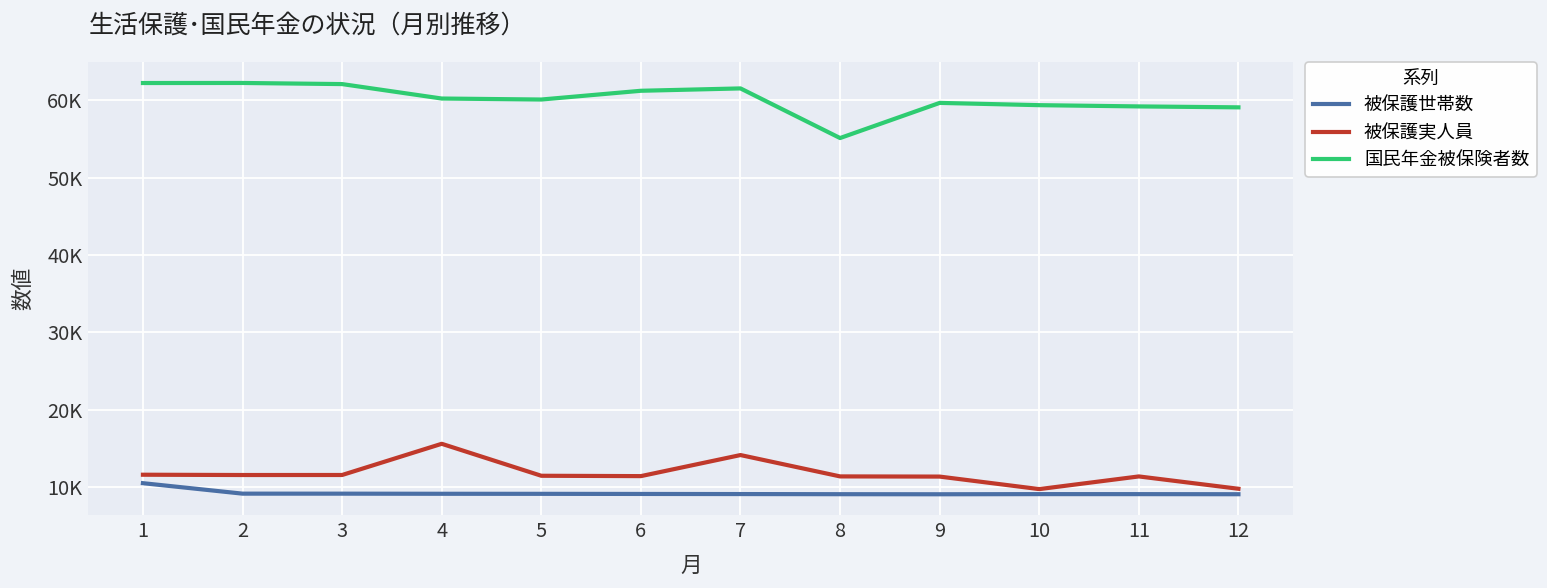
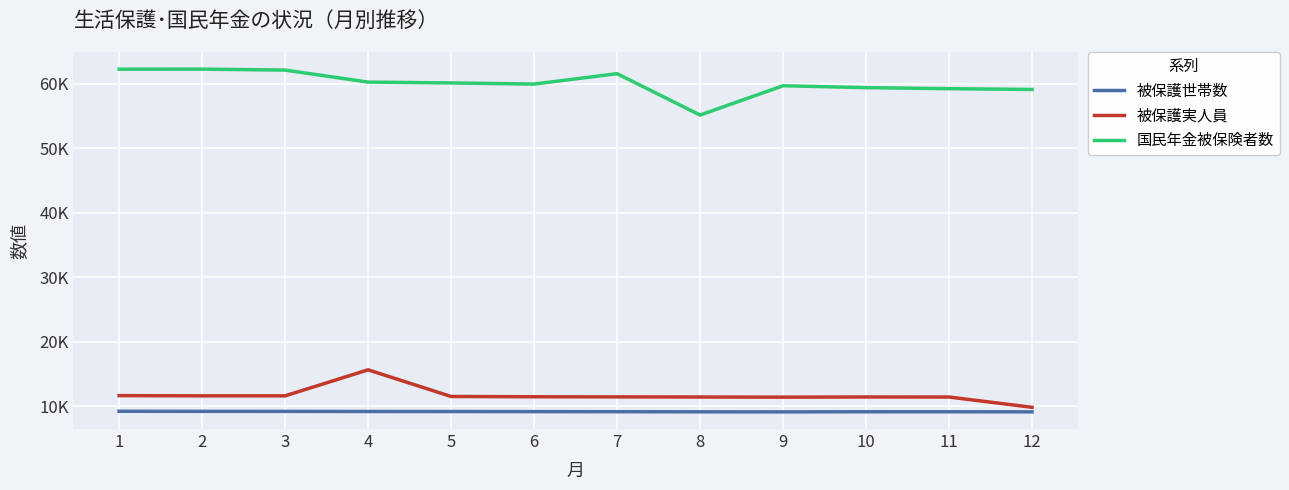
被保護世帯数, 1: 11000 -> 9000
国民年金被保険者数, 6: 61000 -> 60000
被保護実人員, 7: 14000 -> 11000
被保護実人員, 10: 10000 -> 11000
